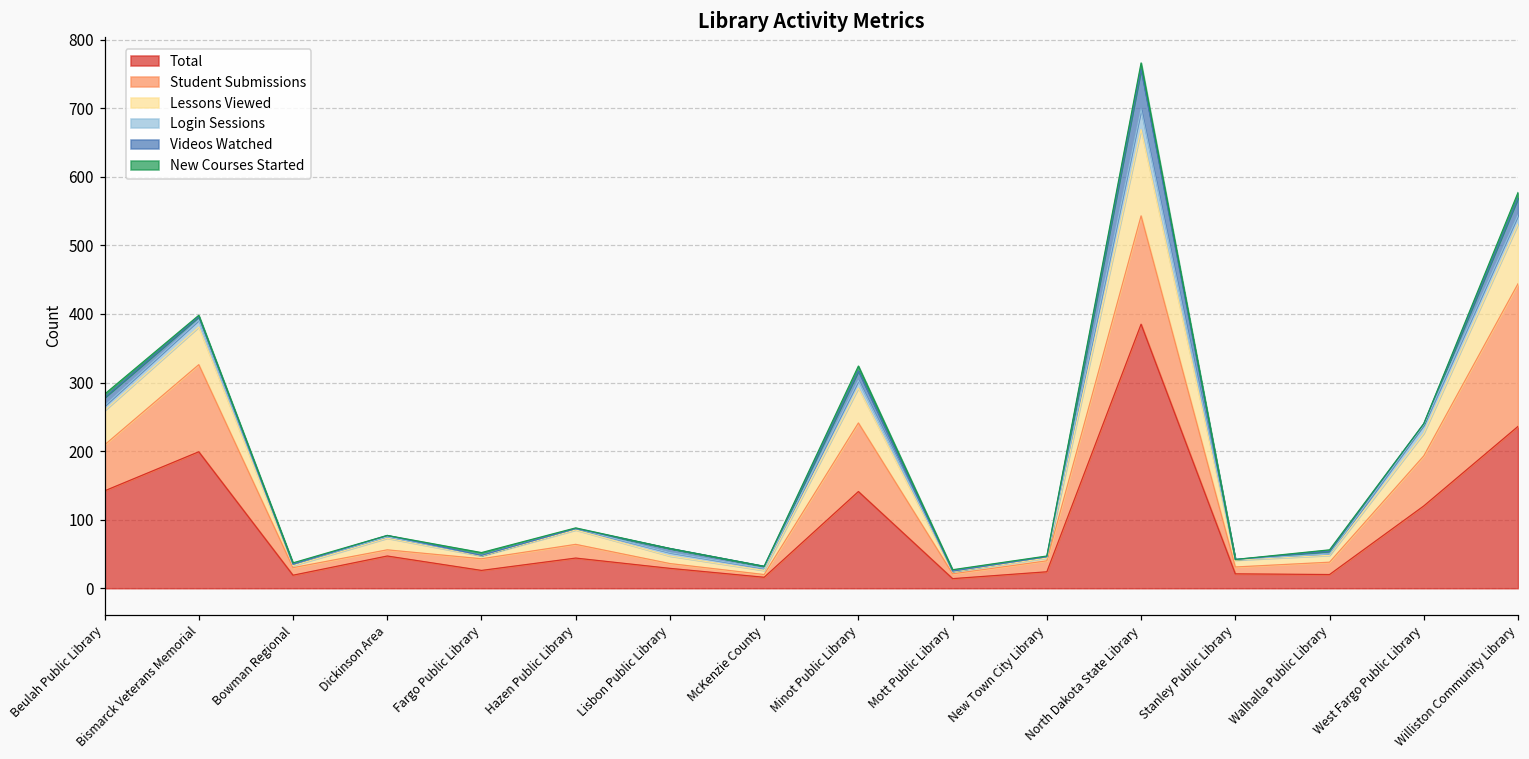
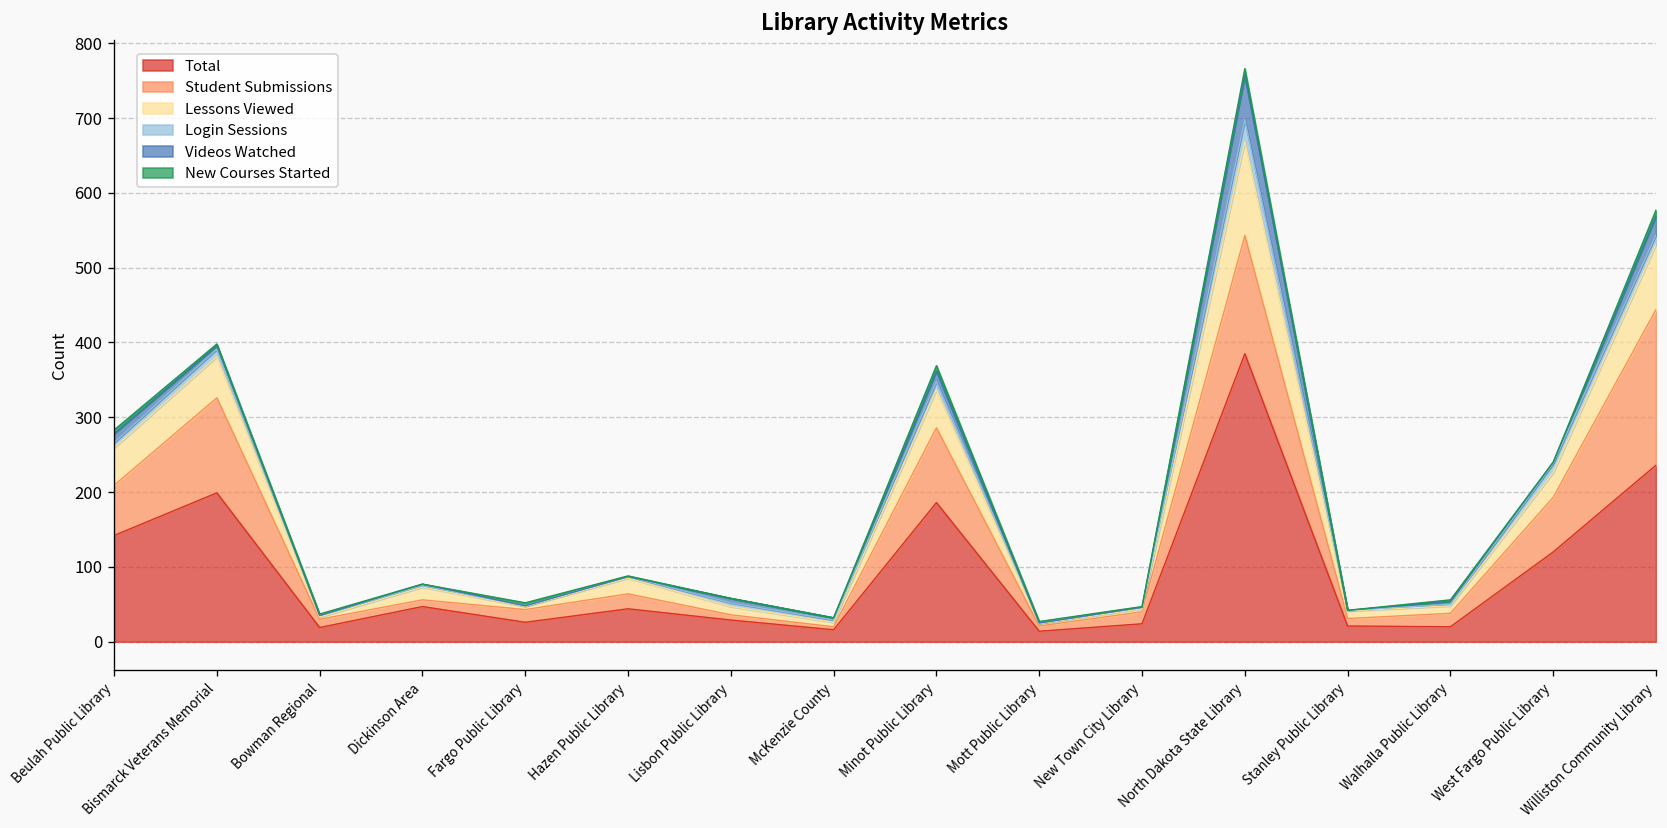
Total, Minot Public Library: 140 -> 190
